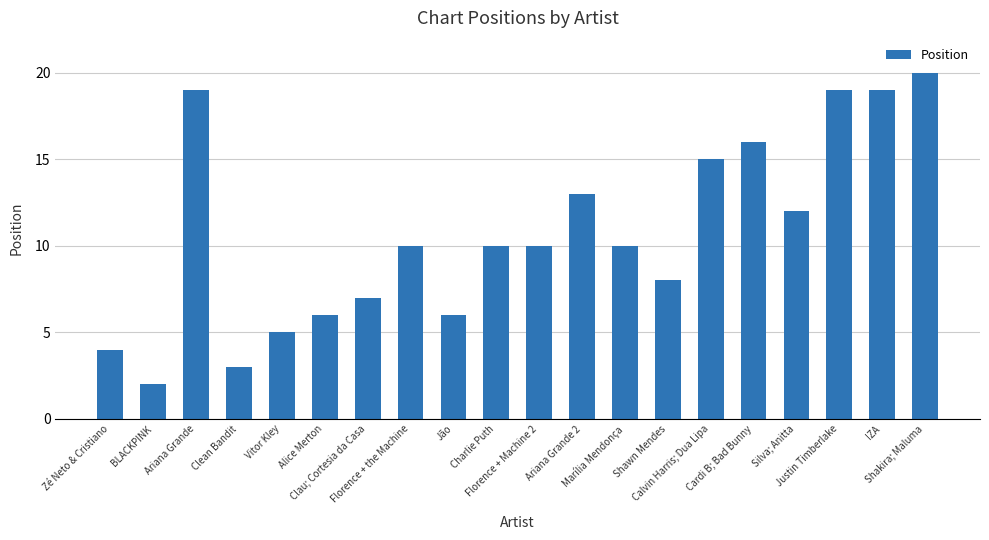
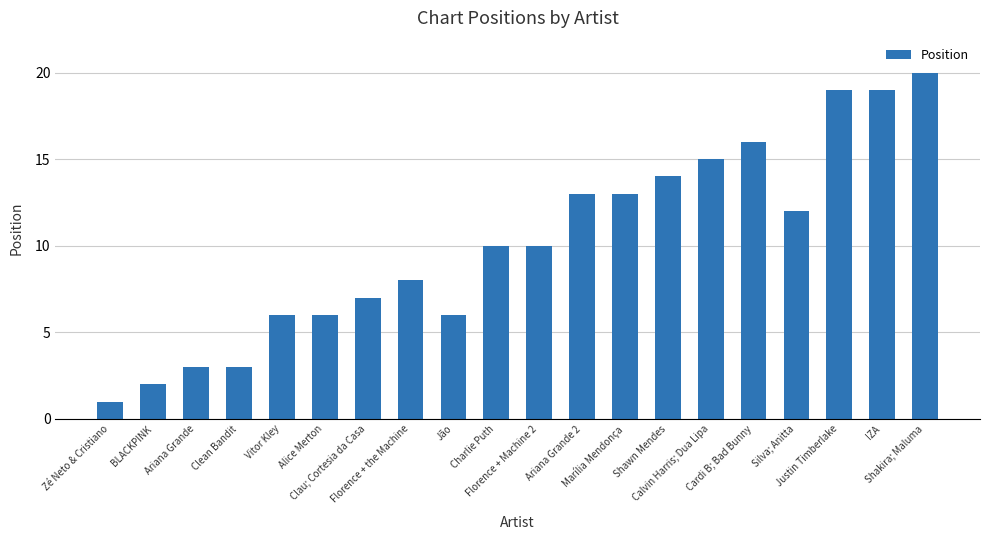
Zé Neto & Cristiano: 4 -> 1
Ariana Grande: 19 -> 3
Vitor Kley: 5 -> 6
Florence + the Machine: 10 -> 8
Marília Mendonça: 10 -> 13
Shawn Mendes: 8 -> 14
